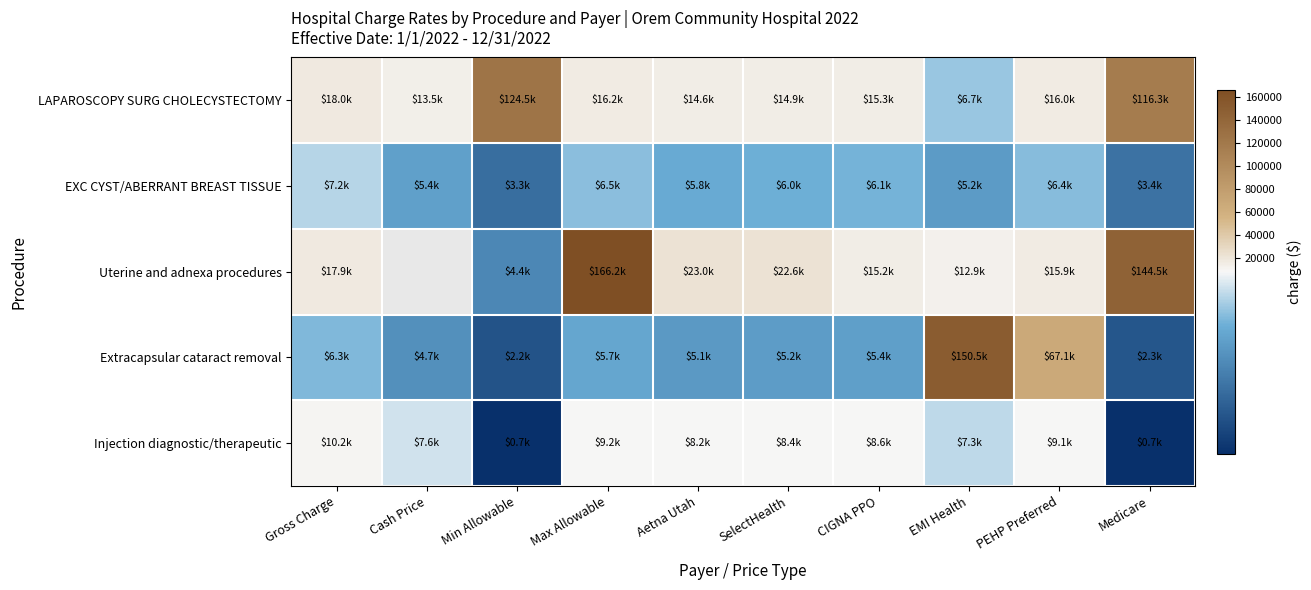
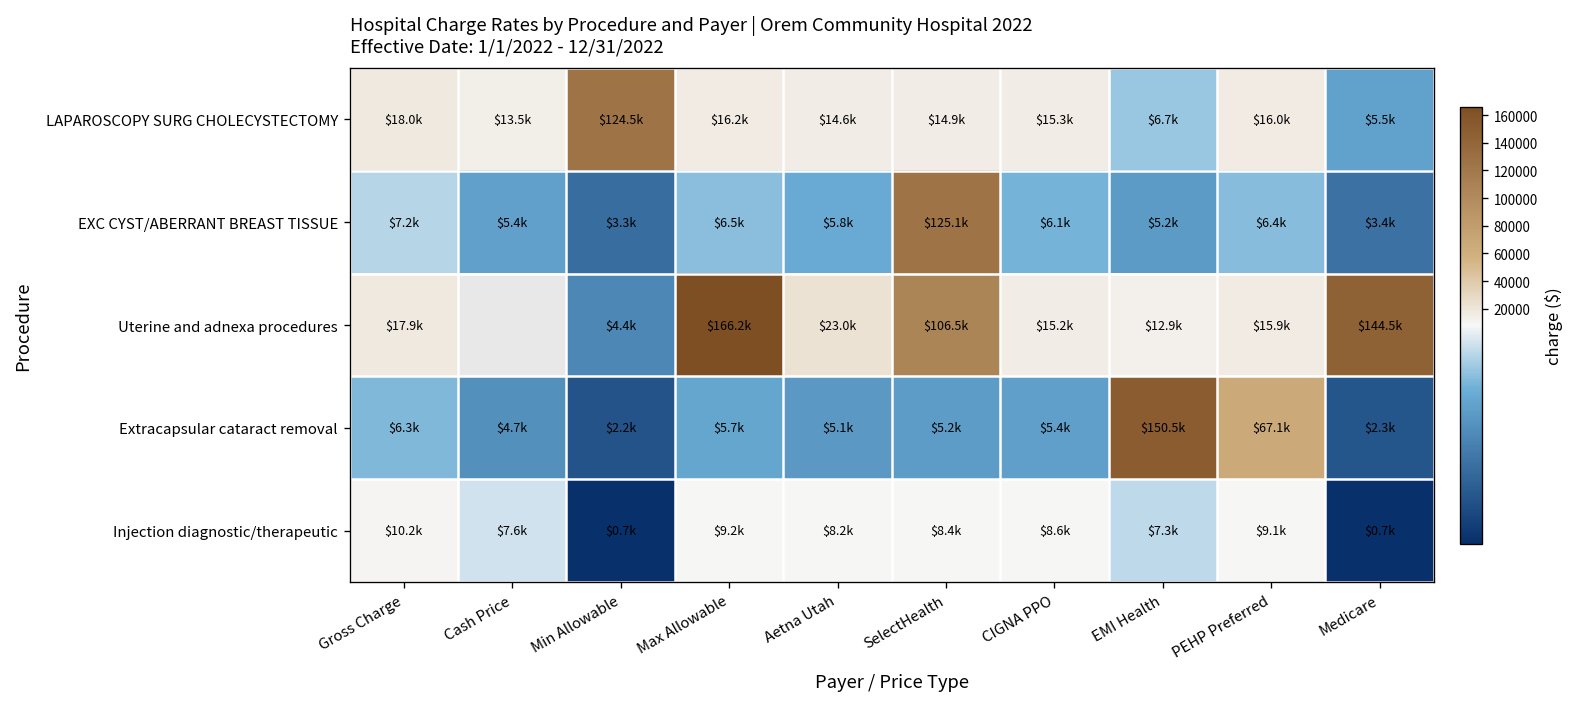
LAPAROSCOPY SURG CHOLECYSTECTOMY, Medicare: $116.3k -> $5.5k
EXC CYST/ABERRANT BREAST TISSUE, SelectHealth: $6.0k -> $125.1k
Uterine and adnexa procedures, SelectHealth: $22.6k -> $106.5k
